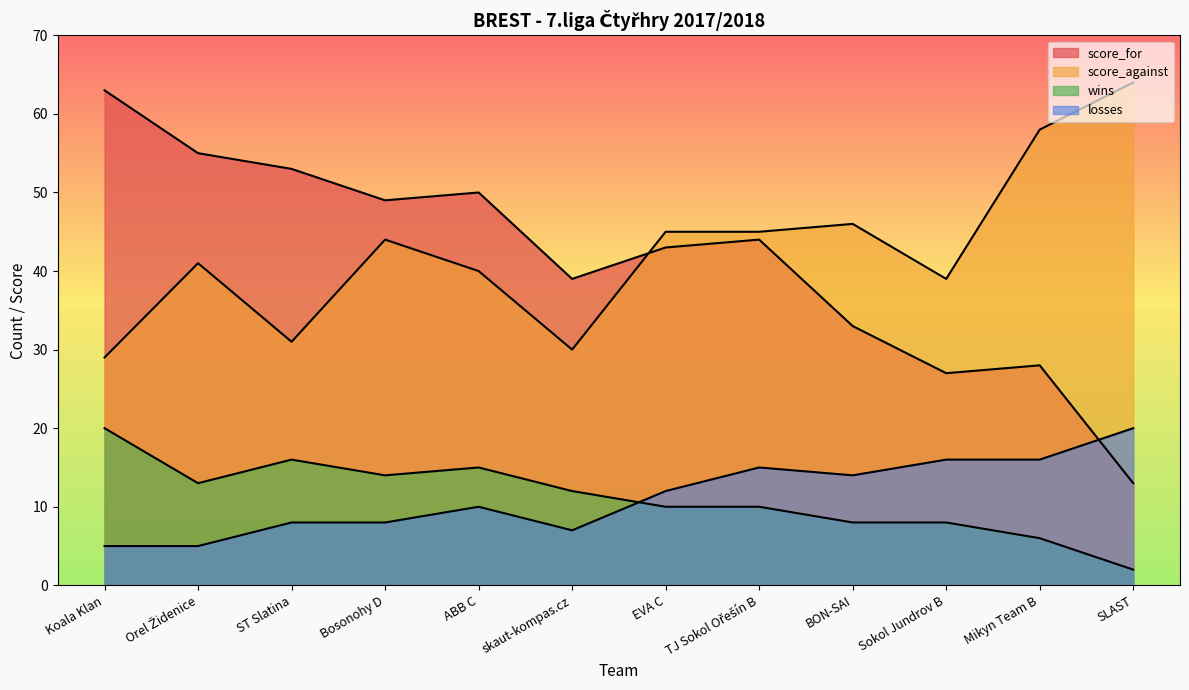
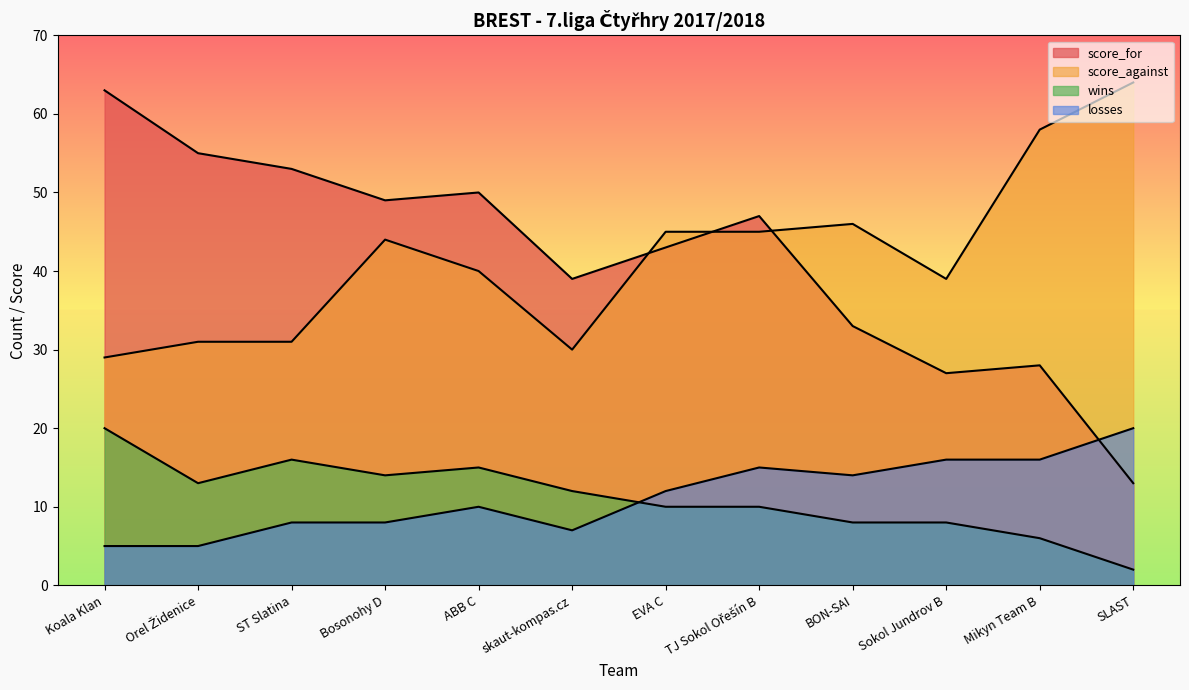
score_against, Orel Židenice: 41 -> 31
score_for, TJ Sokol Ořešín B: 44 -> 47
